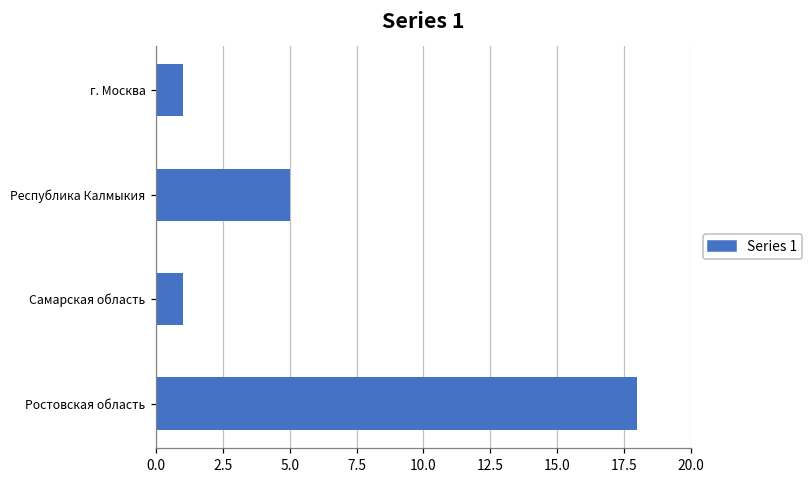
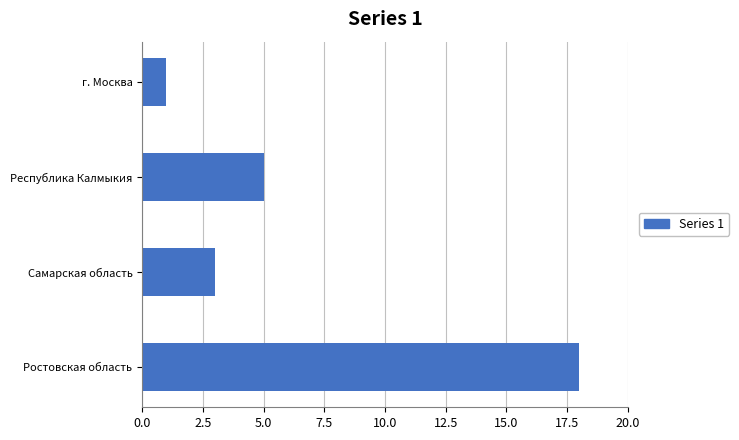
Самарская область: 1 -> 3
